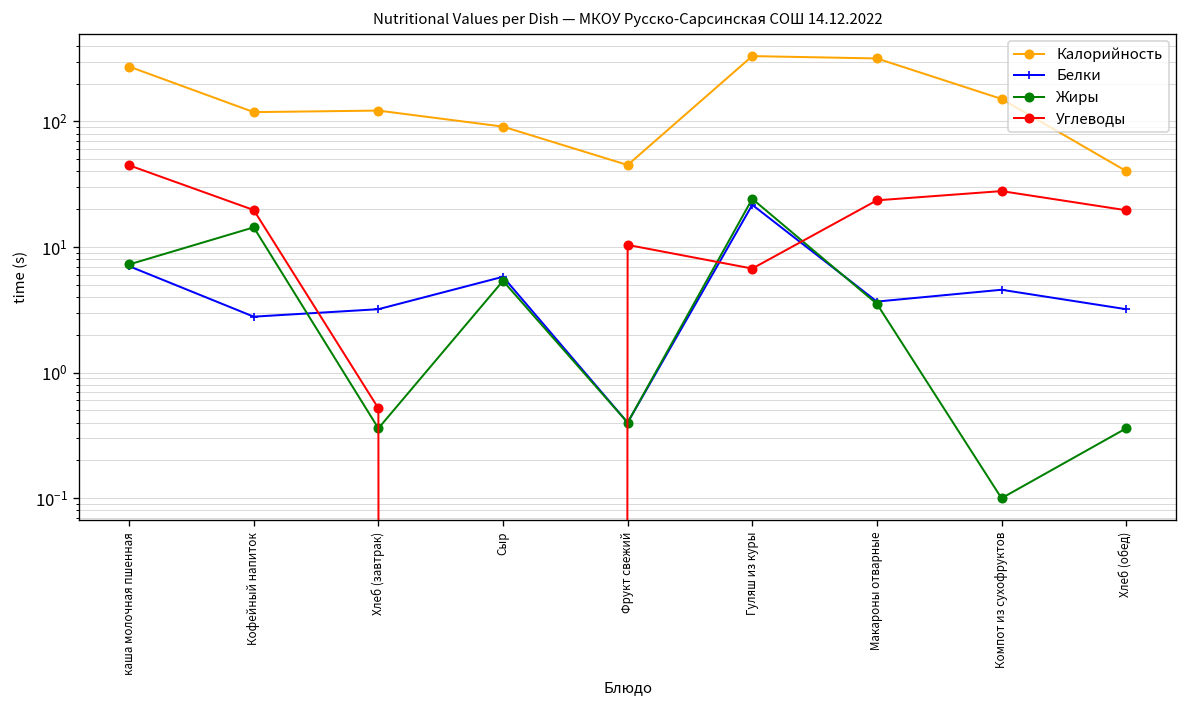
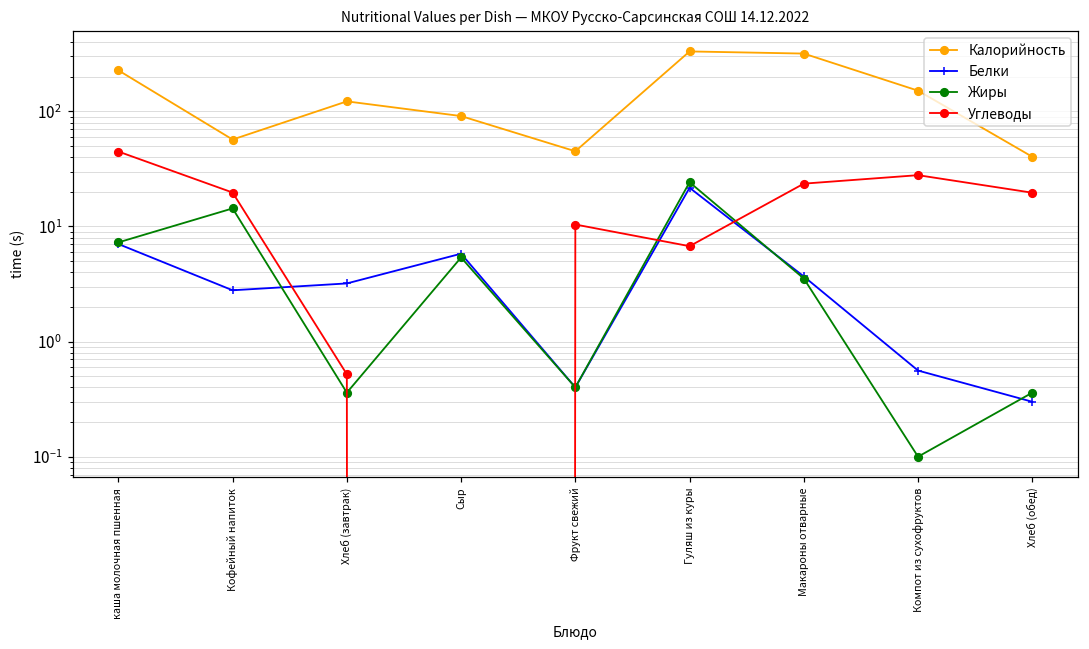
Калорийность, каша молочная пшенная: 270 -> 230
Калорийность, Кофейный напиток: 120 -> 60
Белки, Компот из сухофруктов: 5 -> 0.6
Белки, Хлеб (обед): 3.2 -> 0.3
